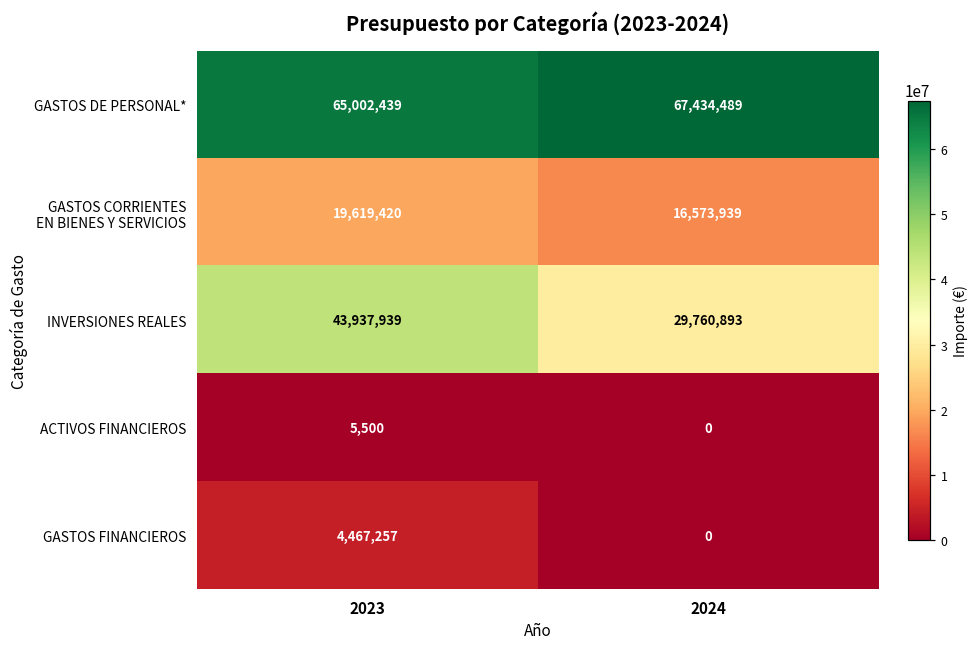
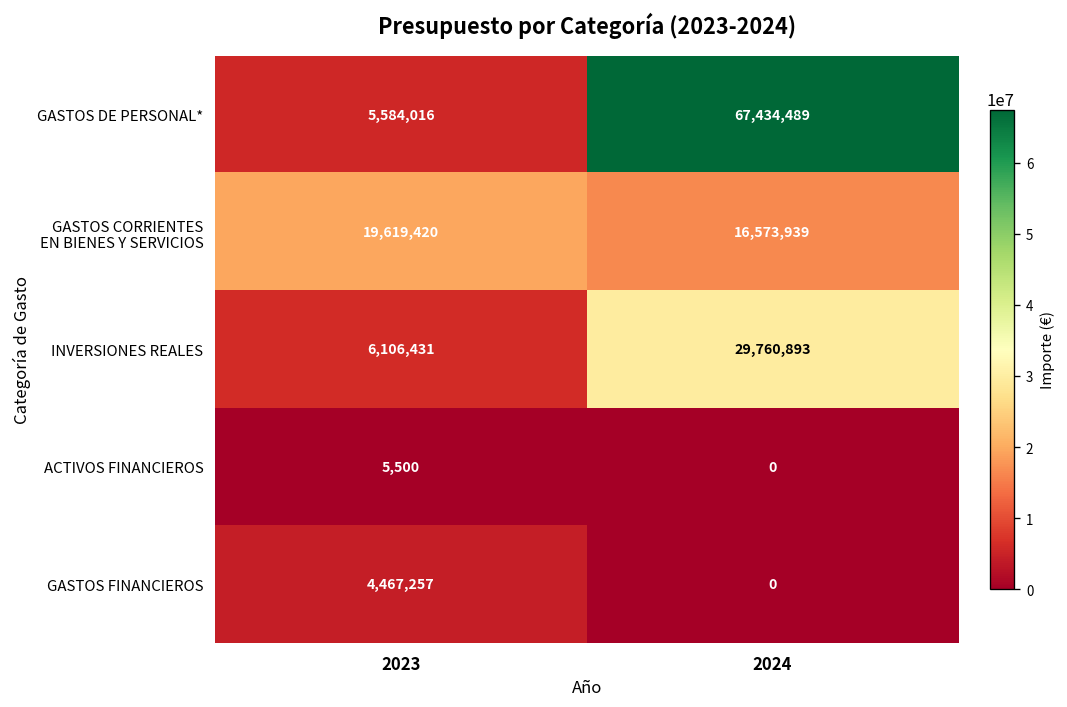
GASTOS DE PERSONAL*, 2023: 65,002,439 -> 5,584,016
INVERSIONES REALES, 2023: 43,937,939 -> 6,106,431
